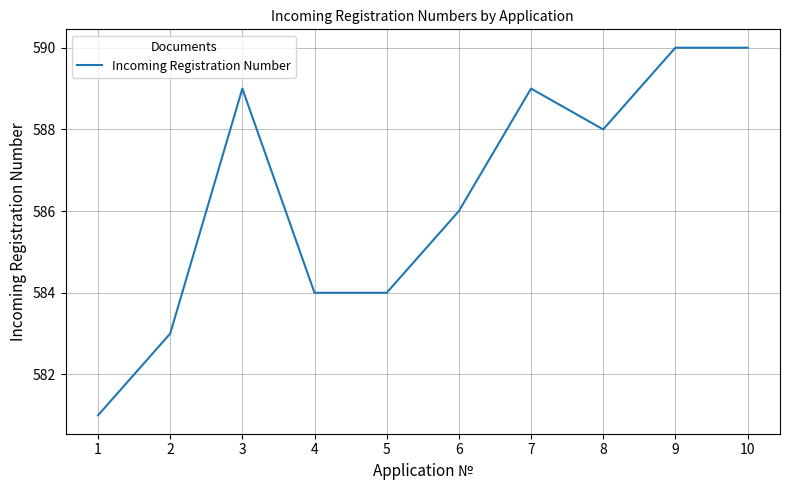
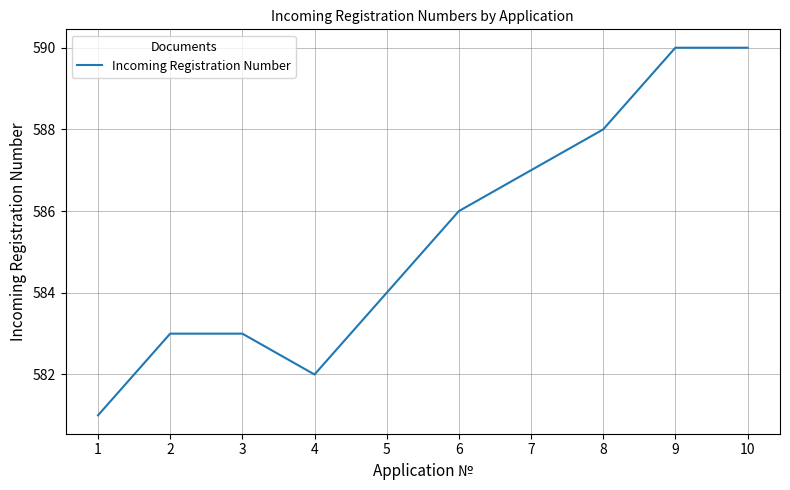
3: 589 -> 583
4: 584 -> 582
7: 589 -> 587
